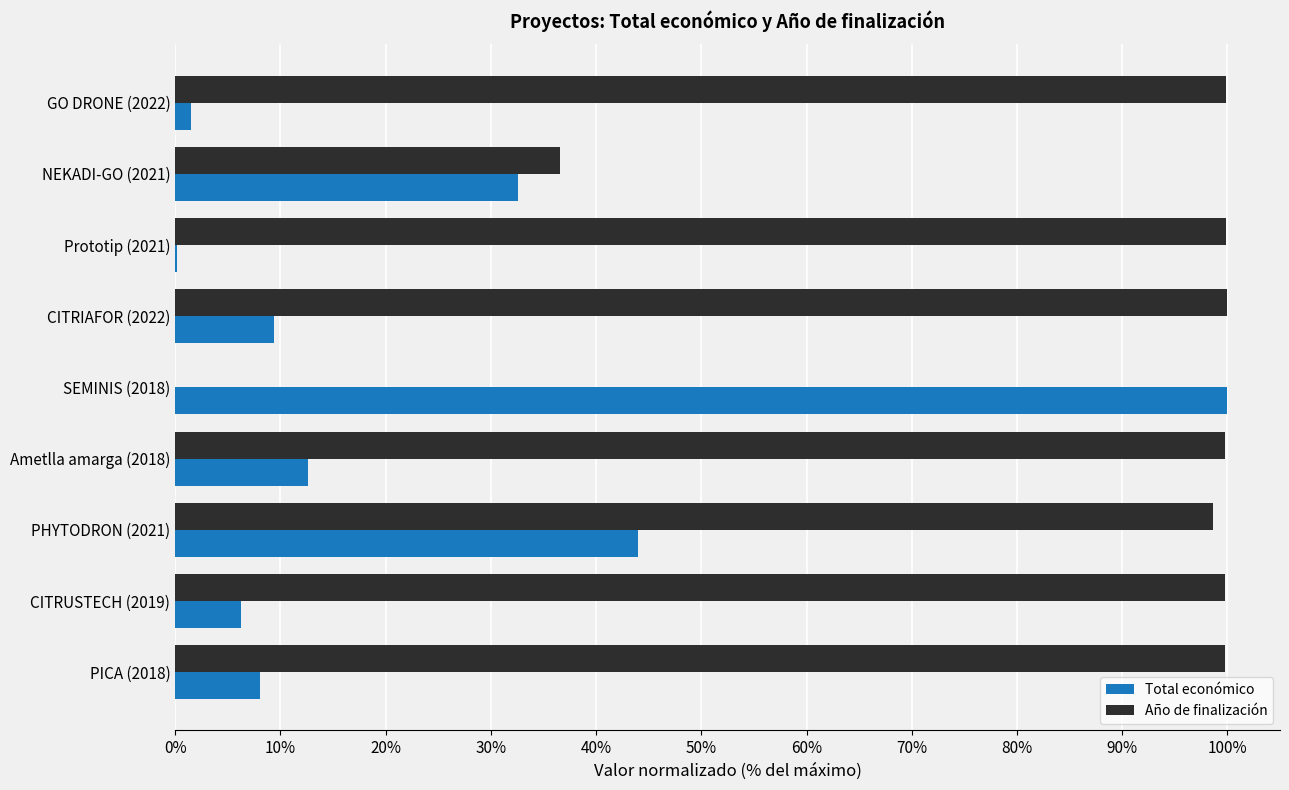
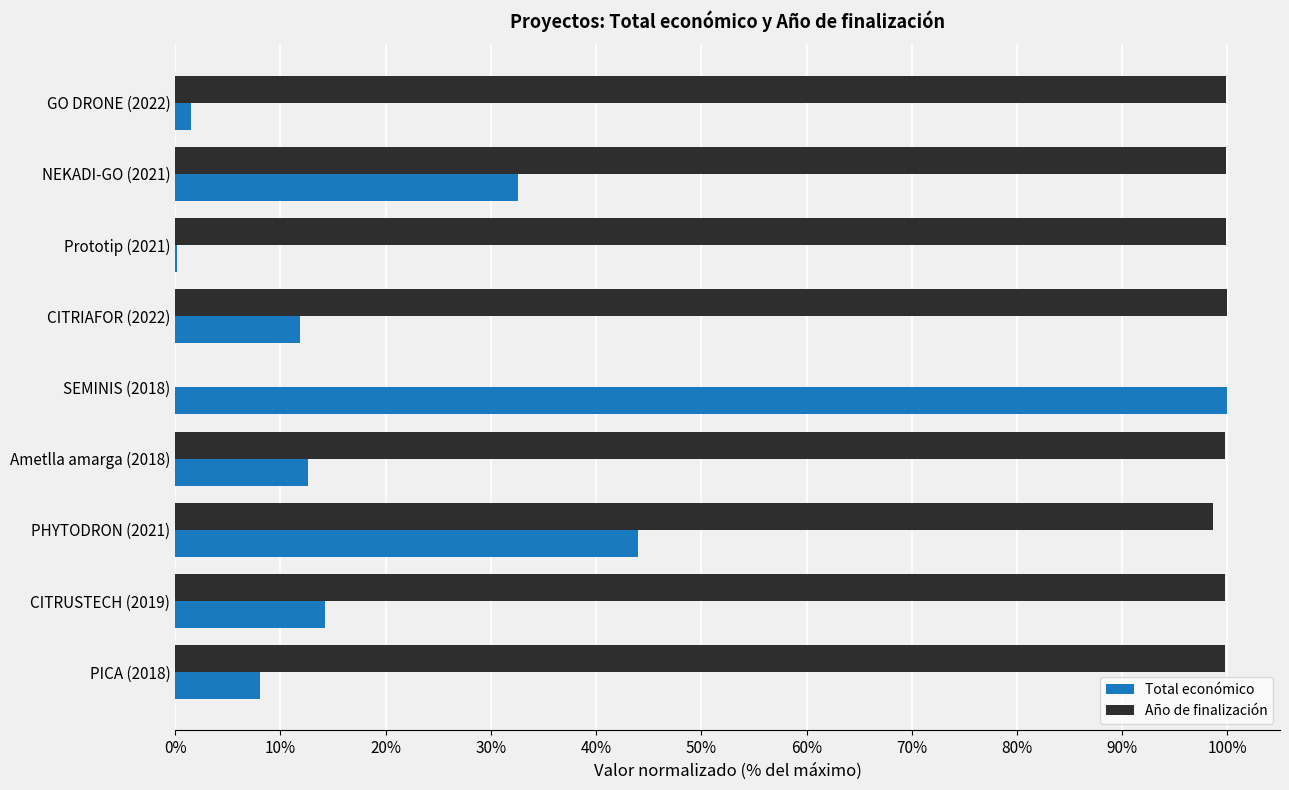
Año de finalización, NEKADI-GO (2021): 36.6% -> 99.9%
Total económico, CITRIAFOR (2022): 9.4% -> 11.8%
Total económico, CITRUSTECH (2019): 6.3% -> 14.2%
